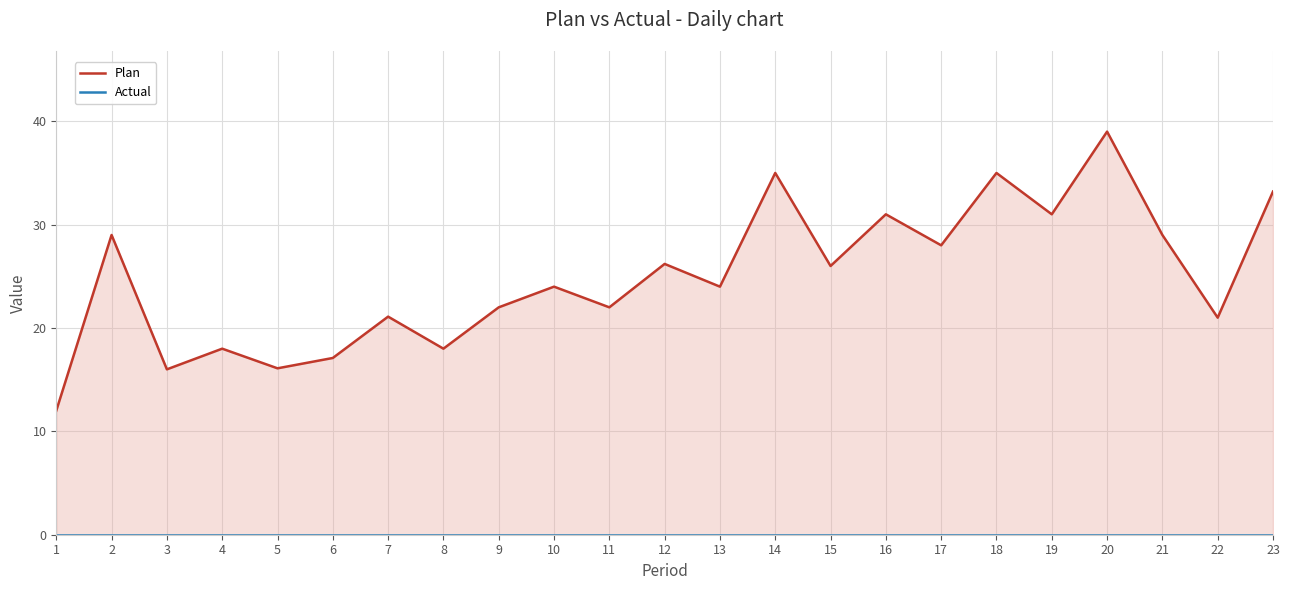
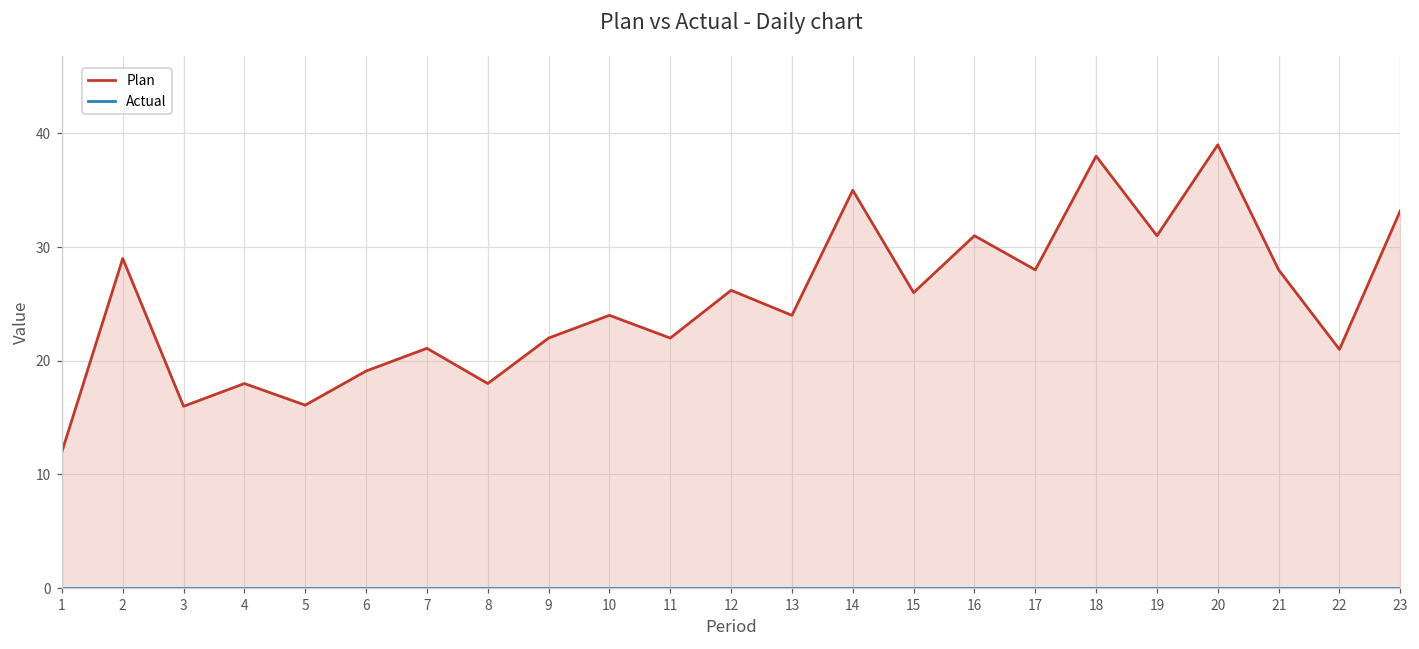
Plan, 6: 17.1 -> 19.1
Plan, 18: 35 -> 38
Plan, 21: 29 -> 28
